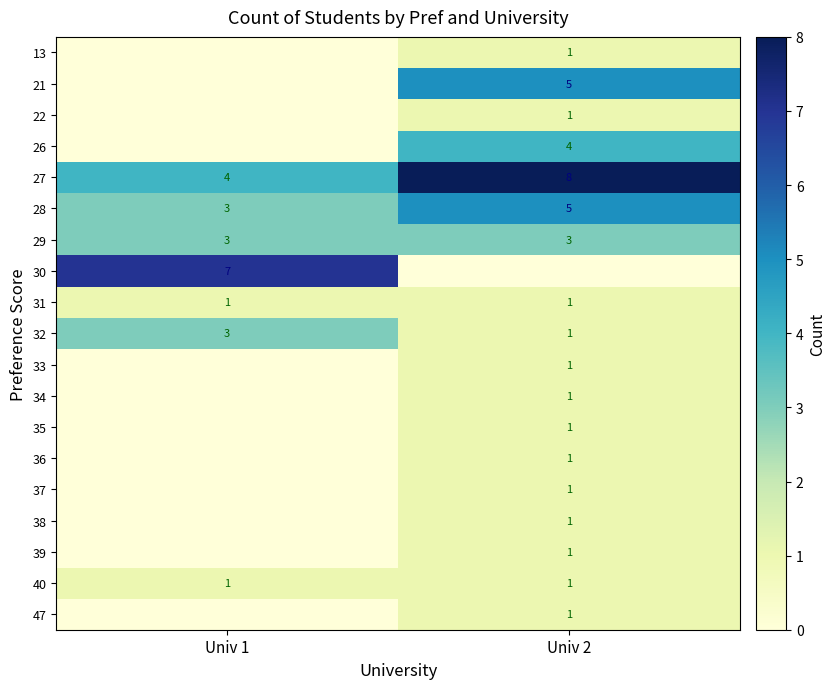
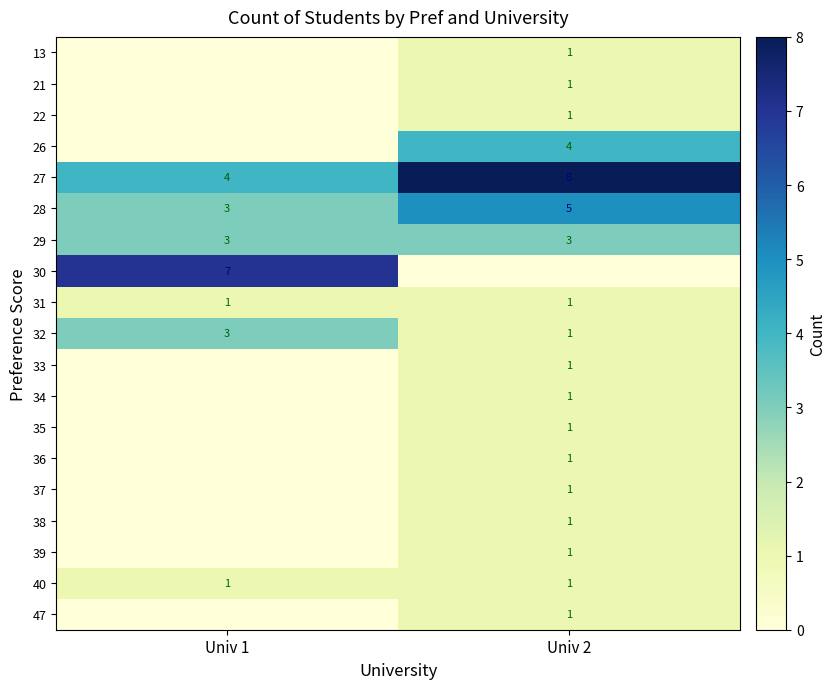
21, Univ 2: 5 -> 1
